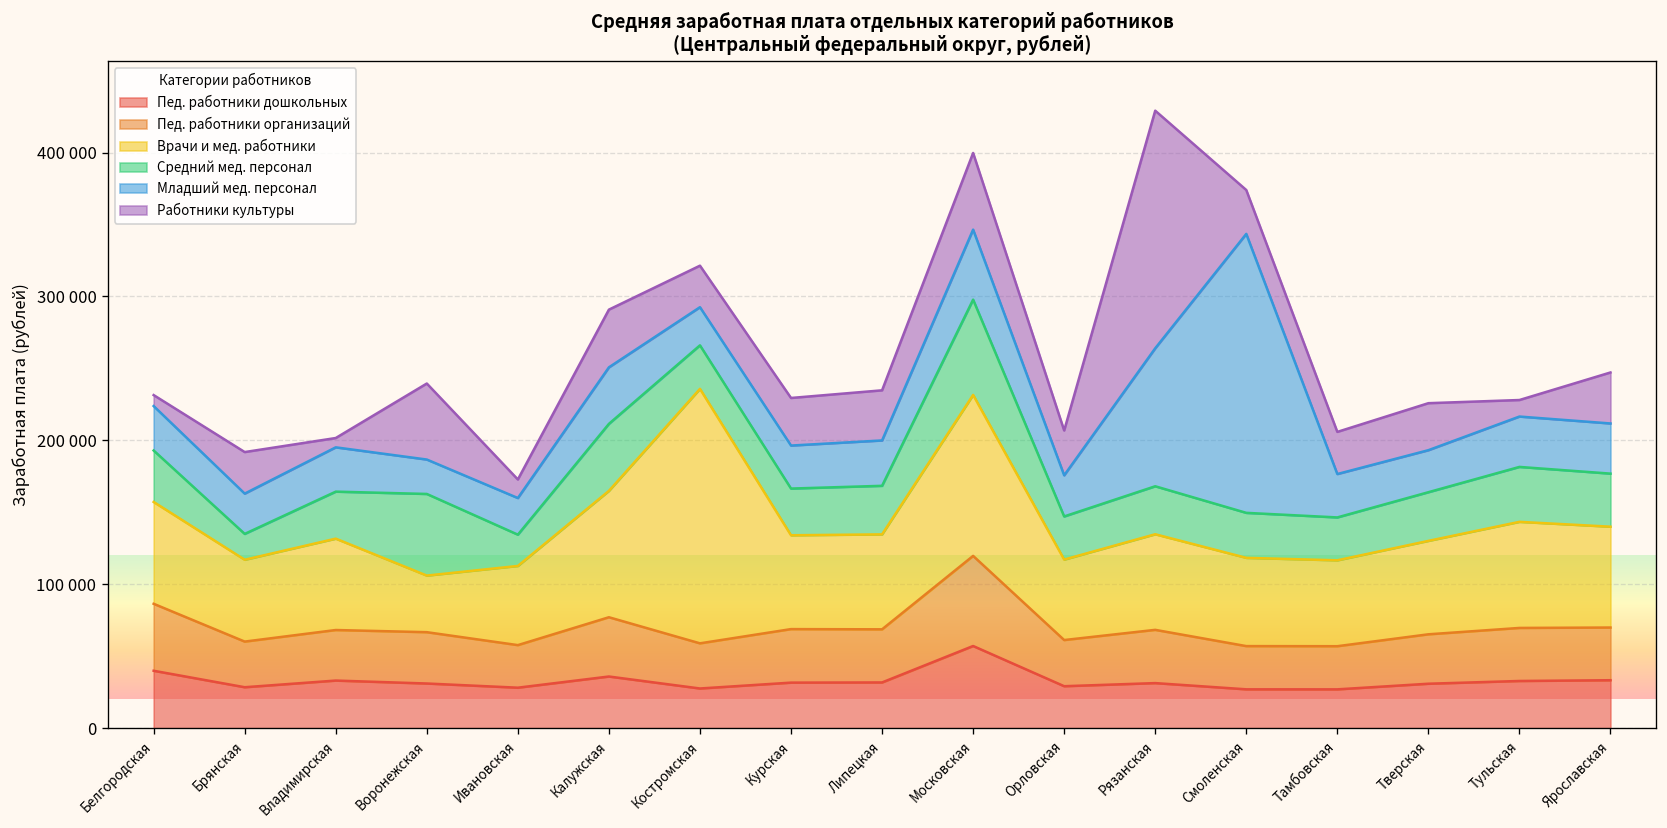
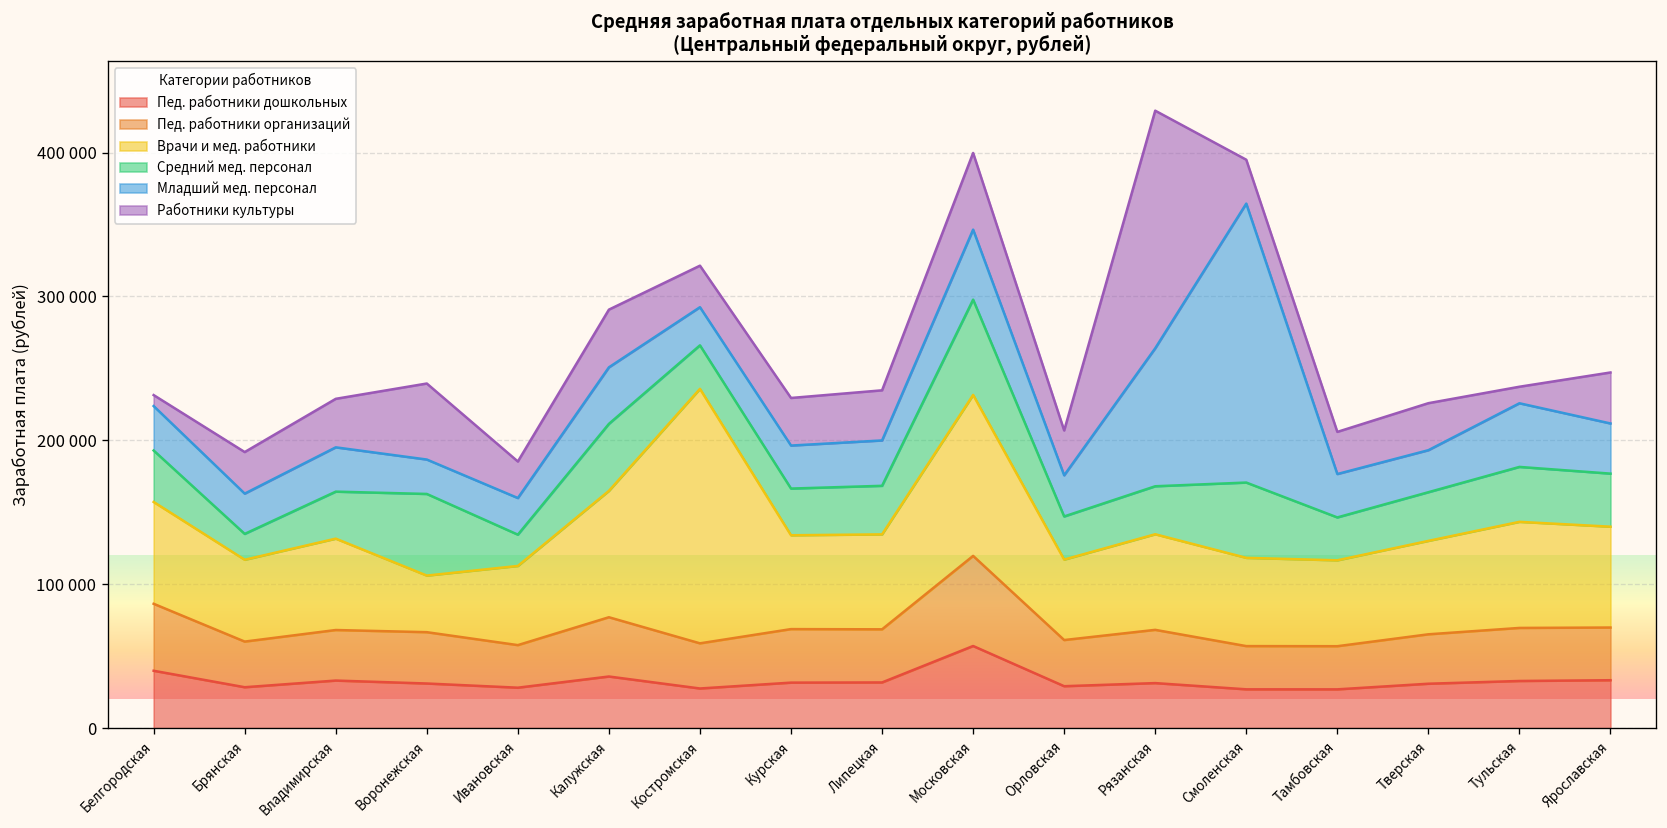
Работники культуры, Владимирская: 6000 -> 34000
Работники культуры, Ивановская: 13000 -> 25000
Средний мед. персонал, Смоленская: 31000 -> 52000
Младший мед. персонал, Тульская: 35000 -> 44000
